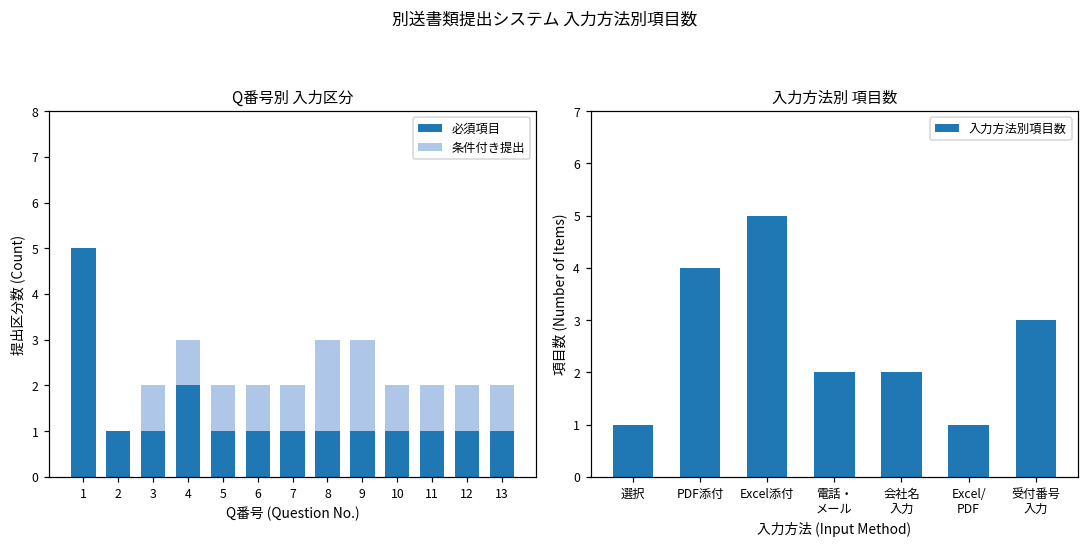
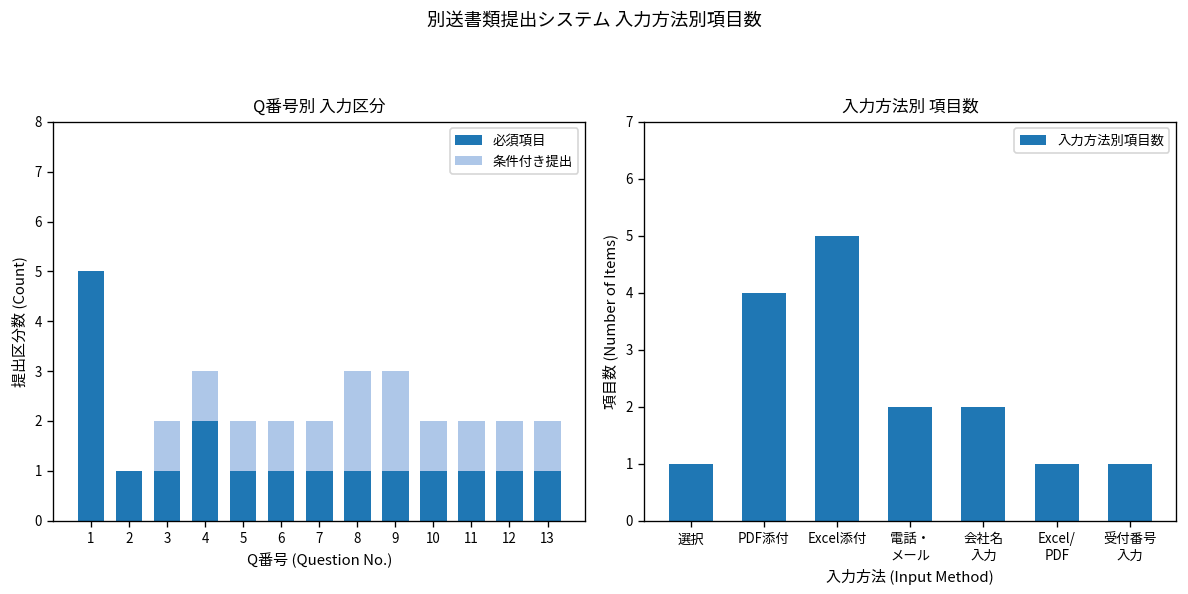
入力方法別 項目数, 受付番号 入力: 3 -> 1
